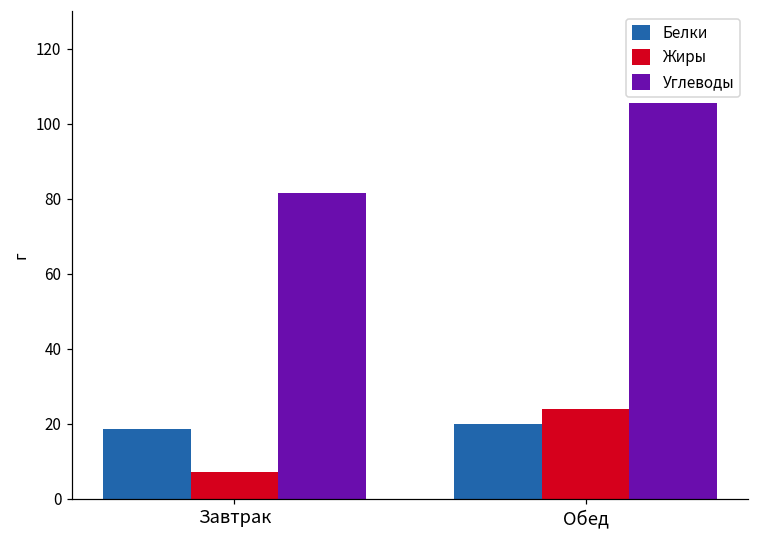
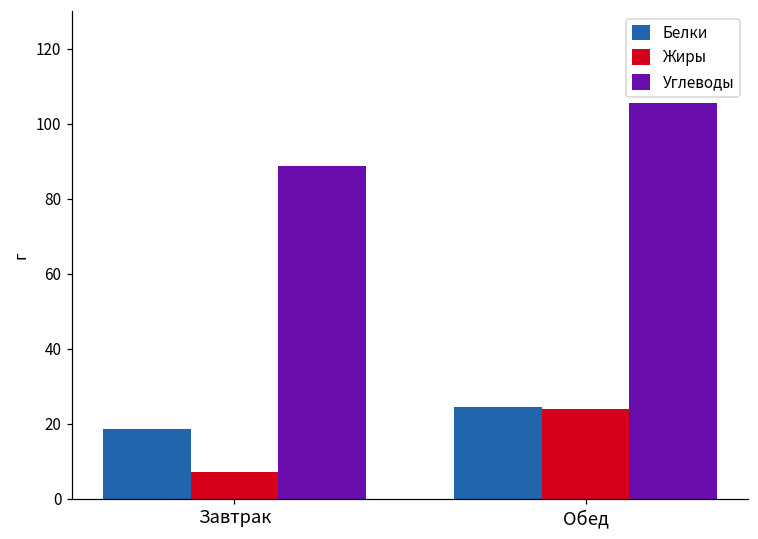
Углеводы, Завтрак: 81 -> 89
Белки, Обед: 20 -> 24
